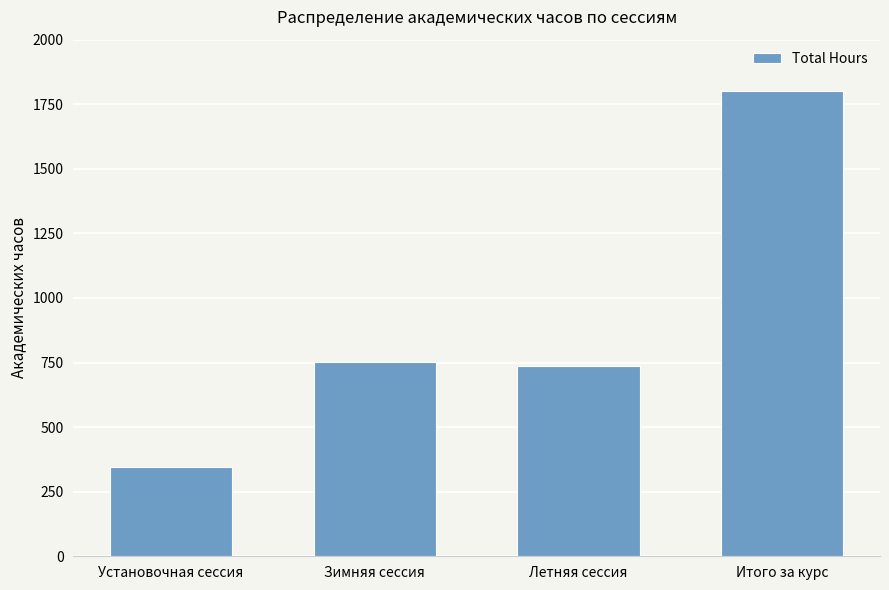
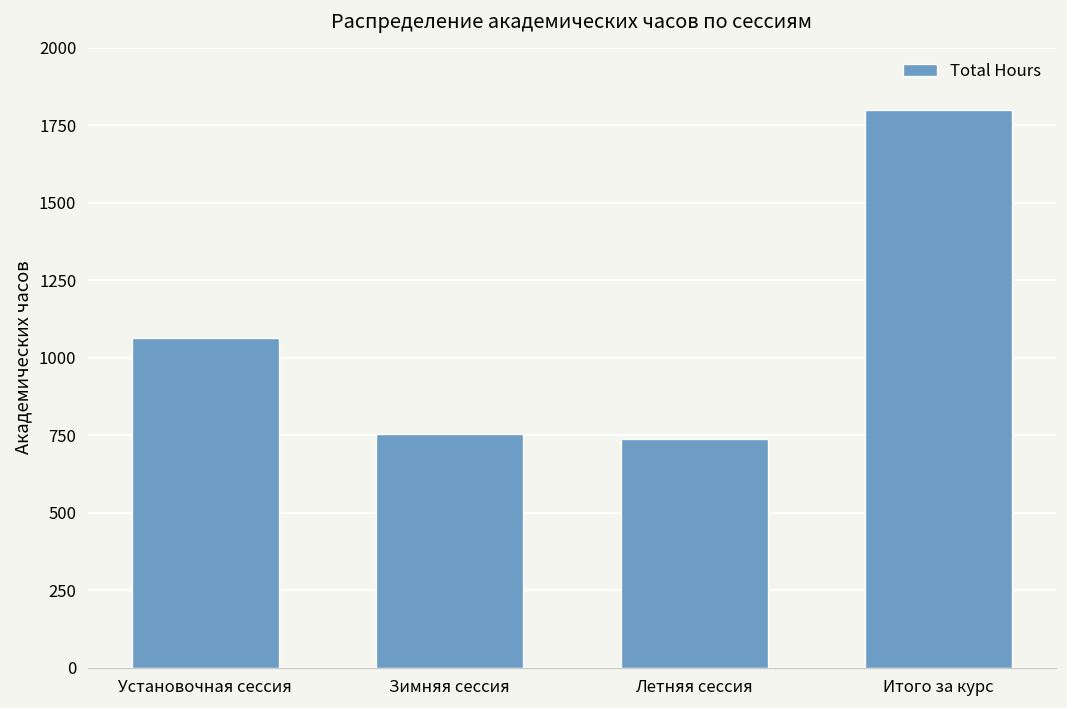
Установочная сессия: 340 -> 1060
